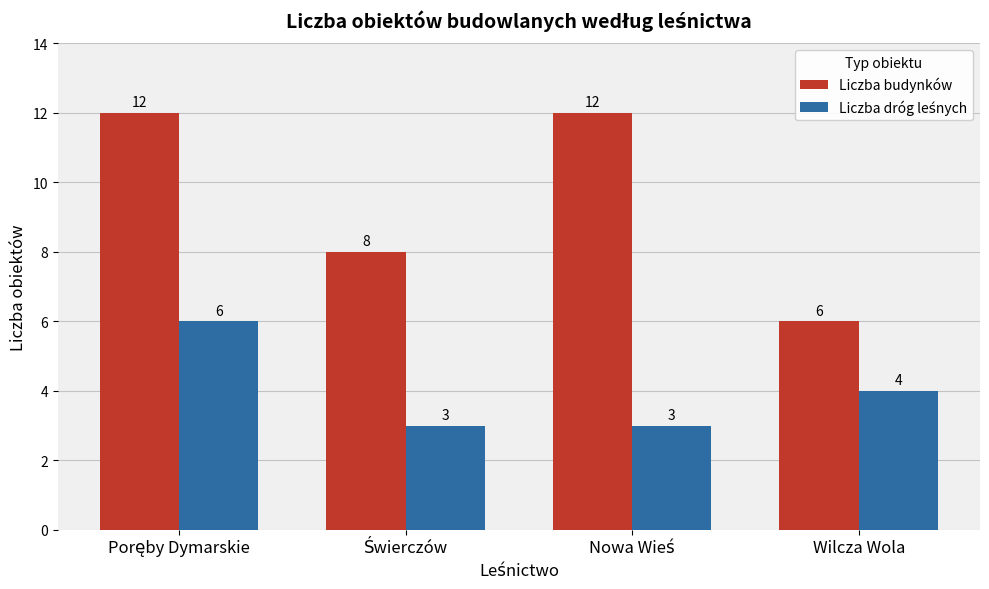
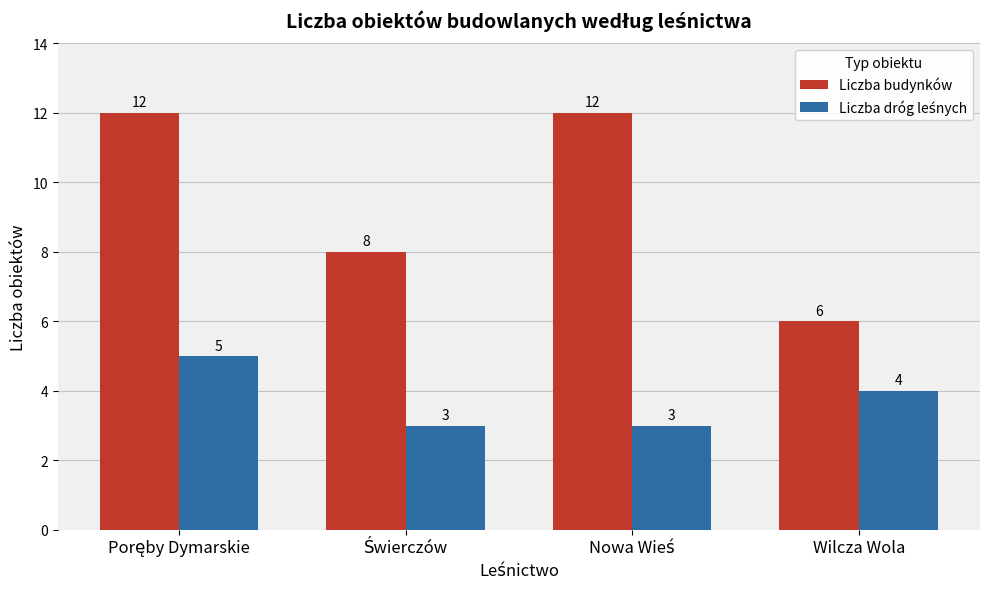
Liczba dróg leśnych, Poręby Dymarskie: 6 -> 5
